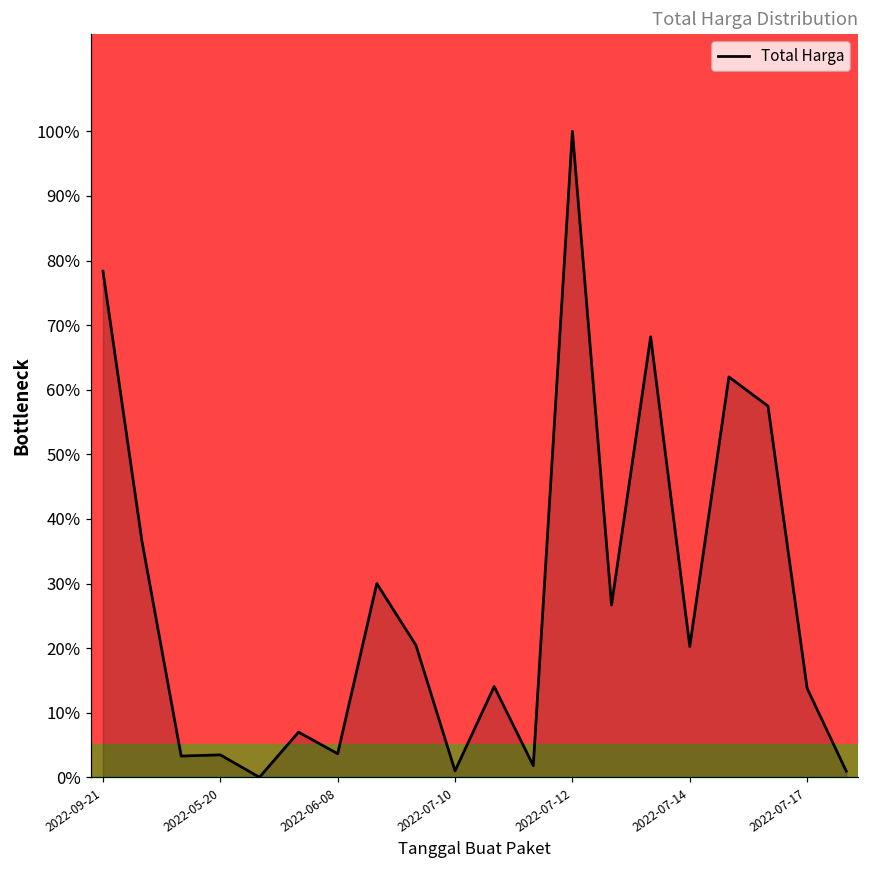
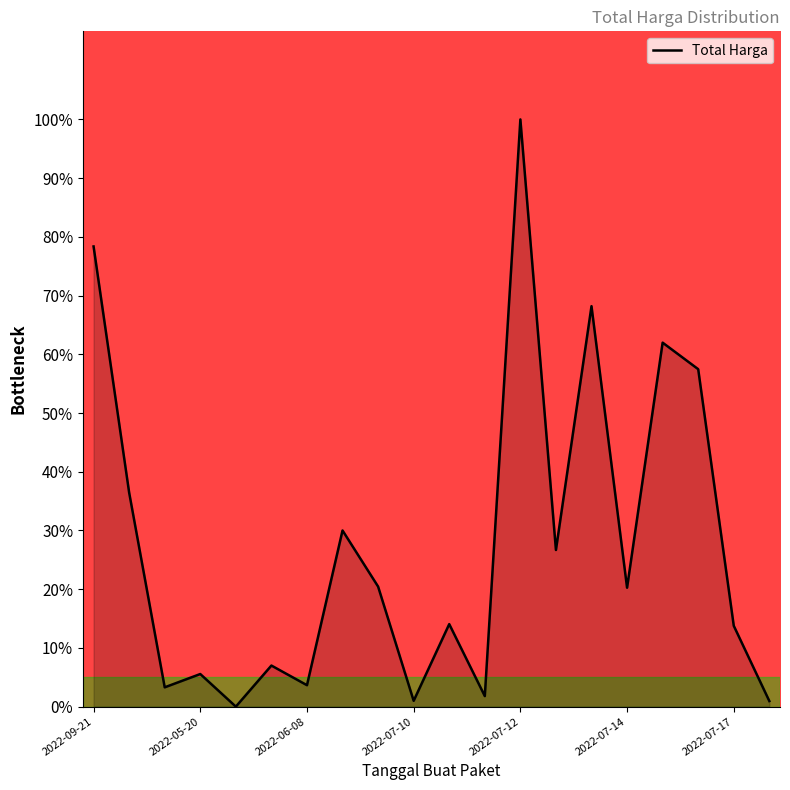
2022-05-20: 3% -> 6%
